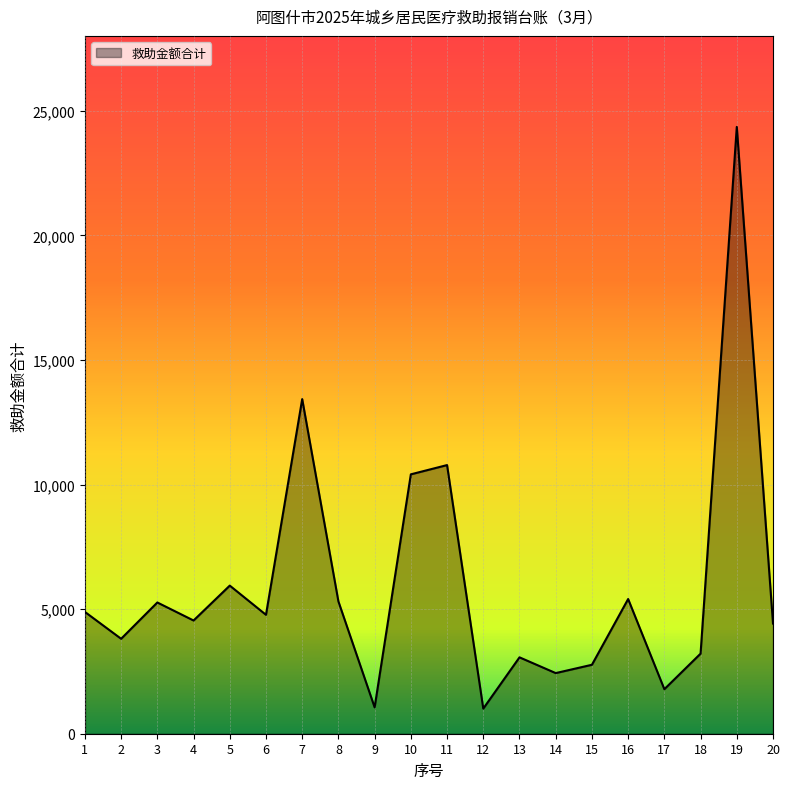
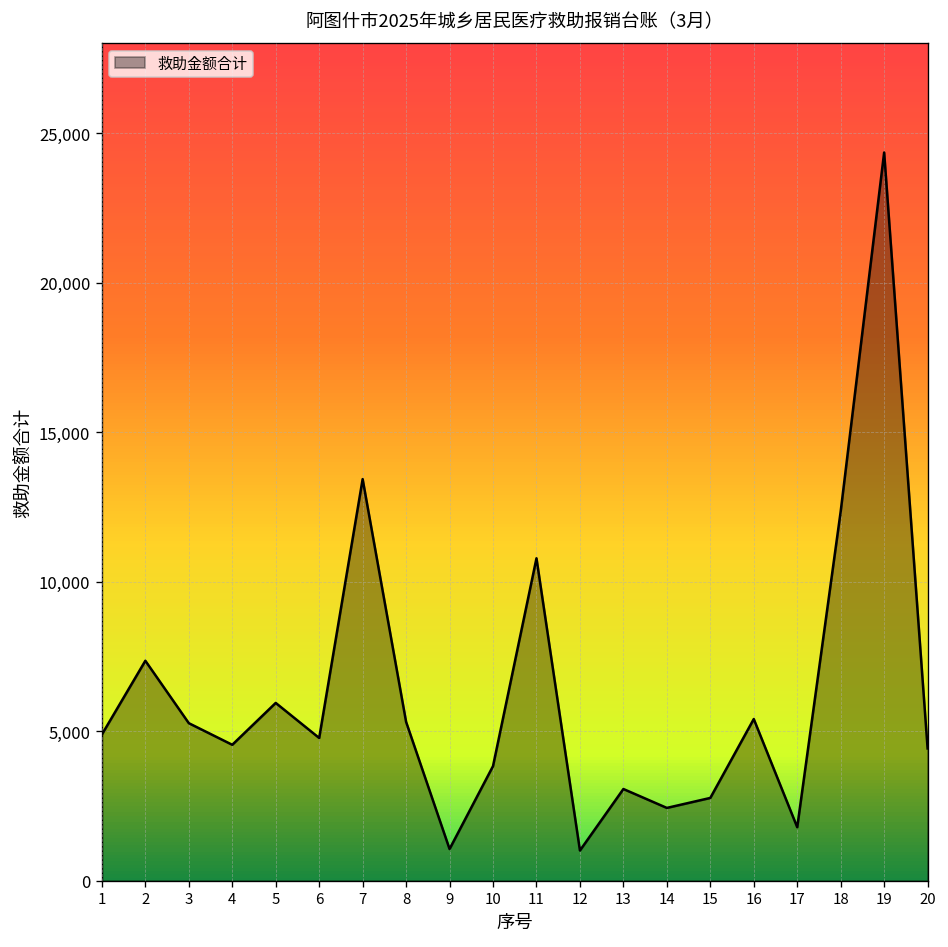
2: 3,800 -> 7,400
10: 10,400 -> 3,800
18: 3,200 -> 12,300
